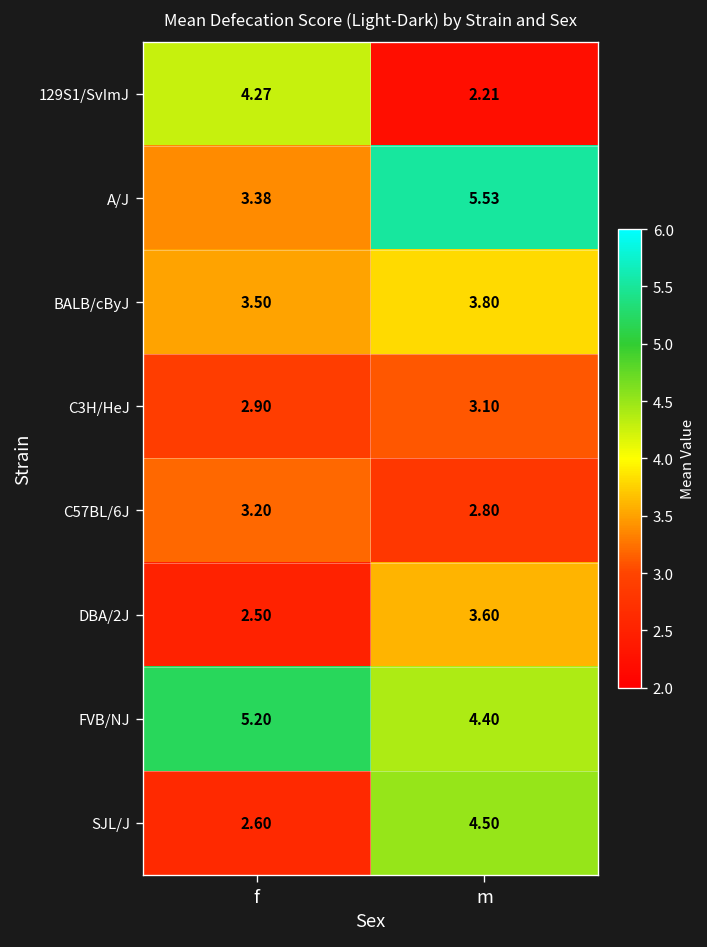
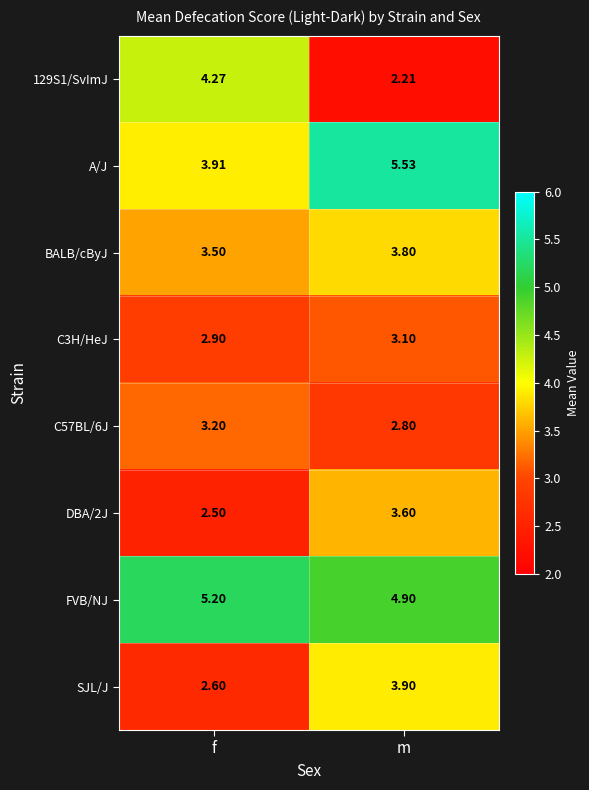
A/J, f: 3.38 -> 3.91
FVB/NJ, m: 4.40 -> 4.90
SJL/J, m: 4.50 -> 3.90
